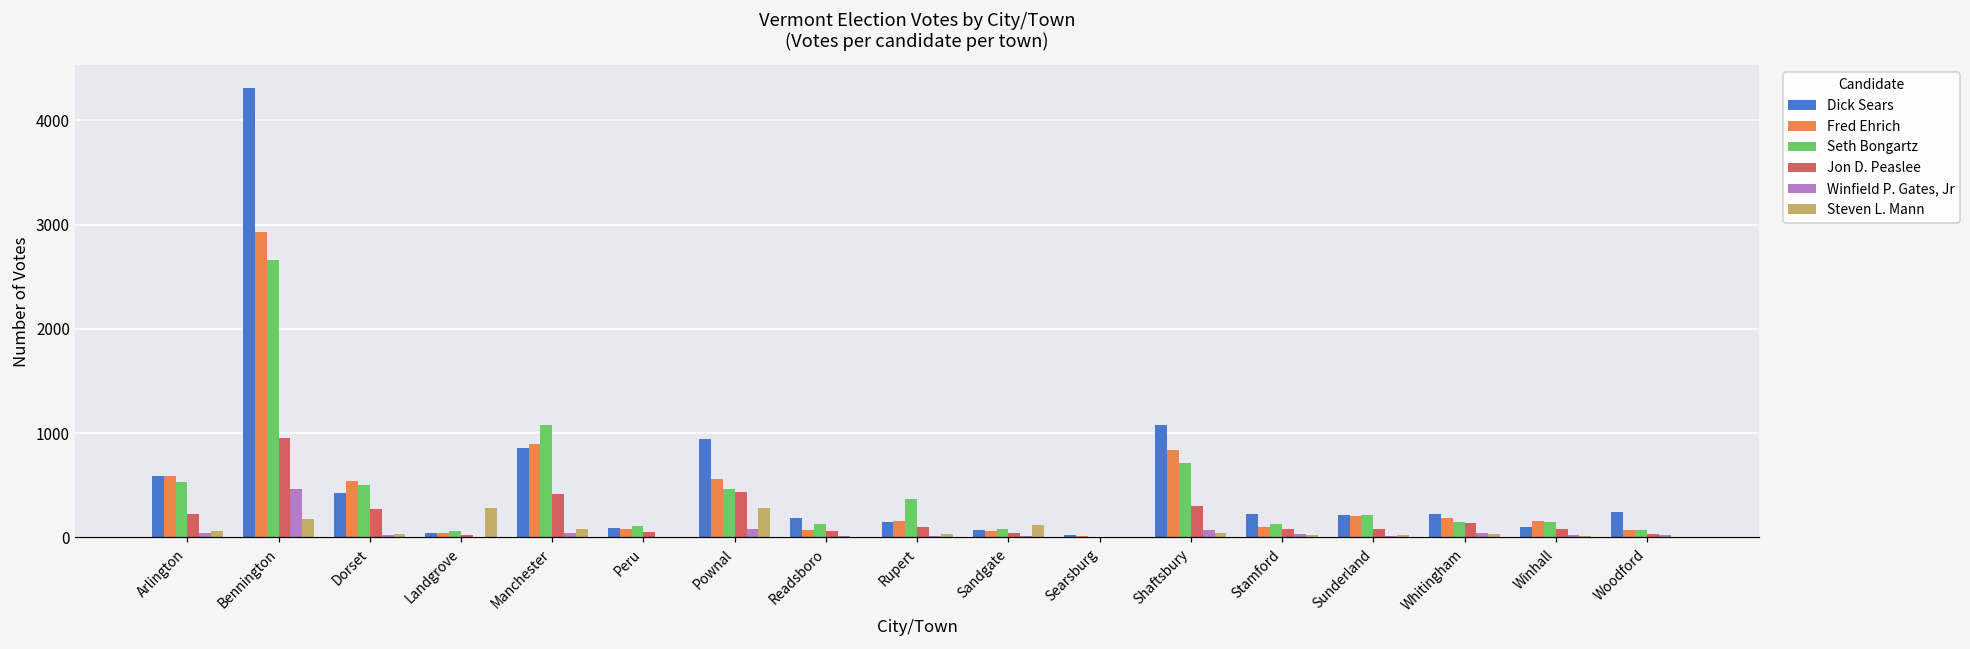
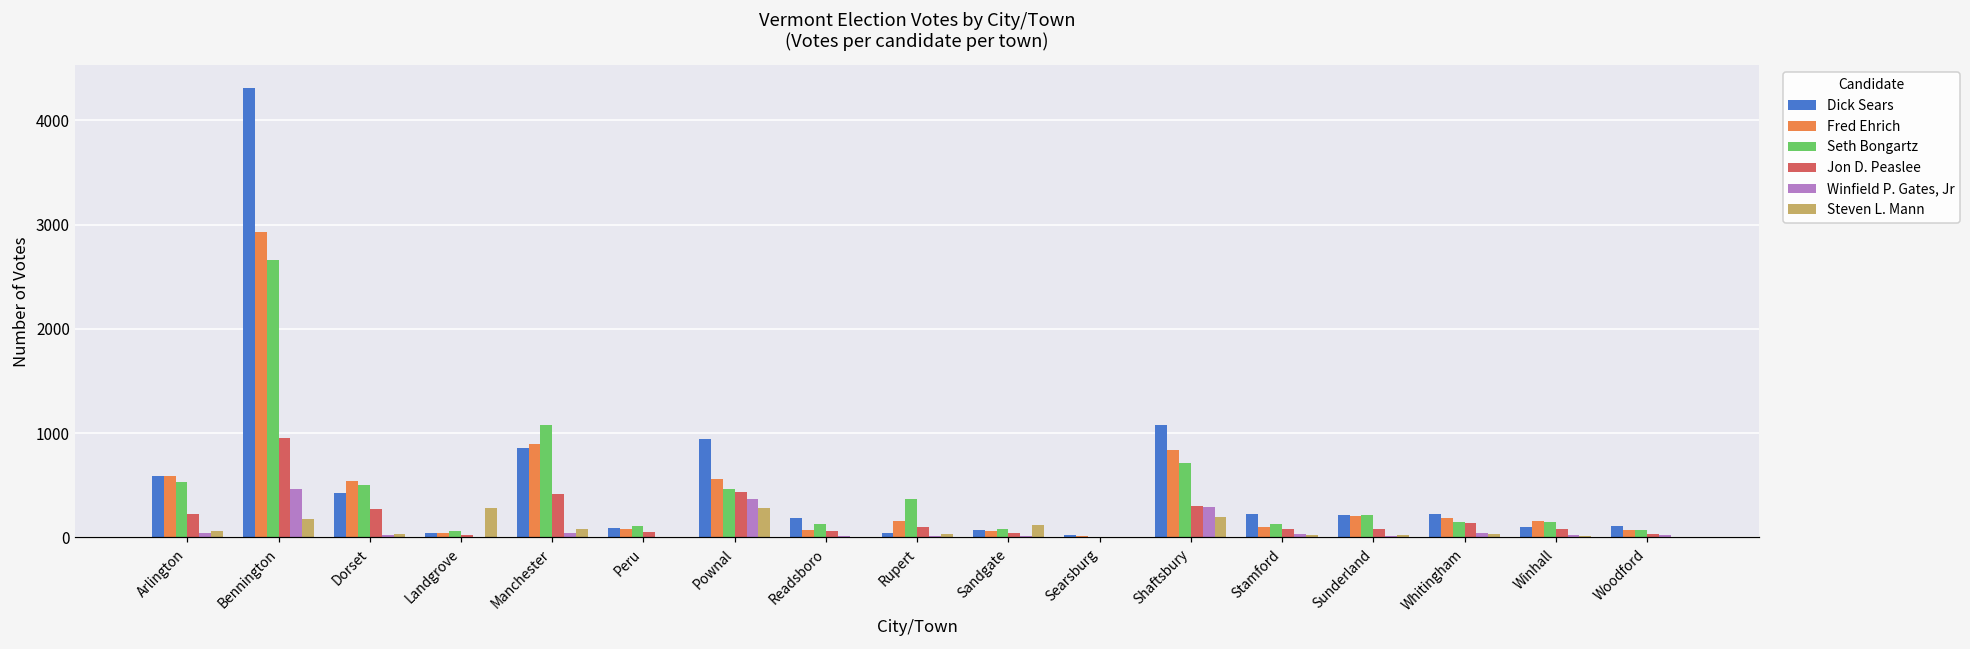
Winfield P. Gates, Jr, Pownal: 100 -> 400
Dick Sears, Rupert: 100 -> 0
Winfield P. Gates, Jr, Shaftsbury: 100 -> 300
Steven L. Mann, Shaftsbury: 0 -> 200
Dick Sears, Woodford: 200 -> 100
